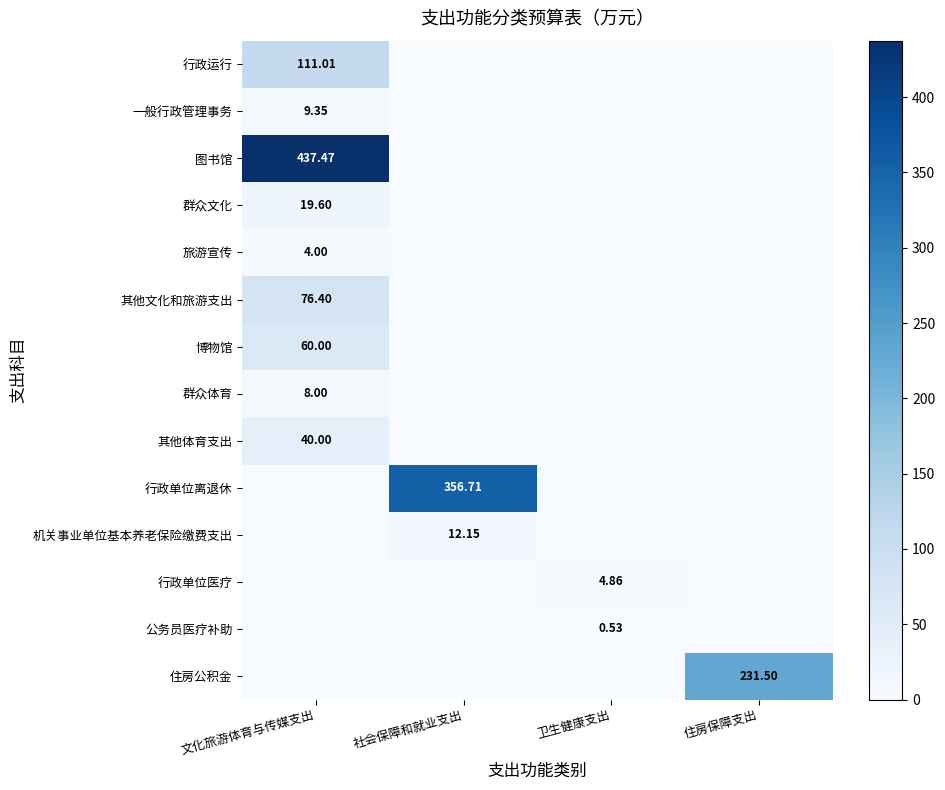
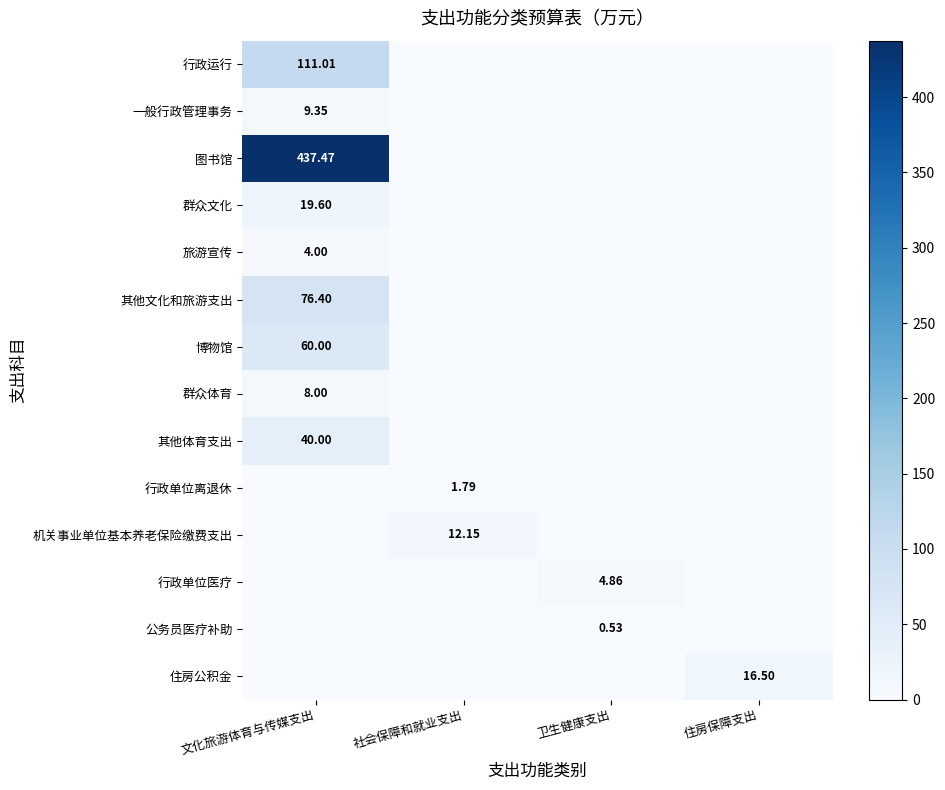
行政单位离退休, 社会保障和就业支出: 356.71 -> 1.79
住房公积金, 住房保障支出: 231.50 -> 16.50
